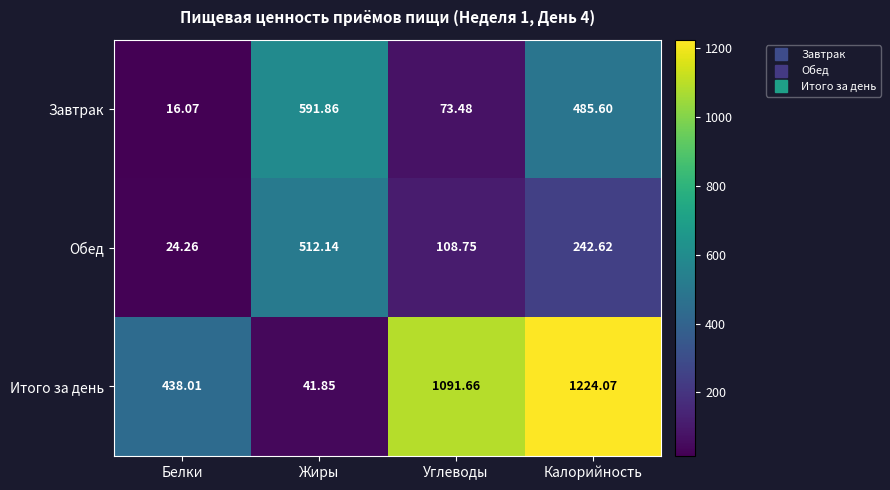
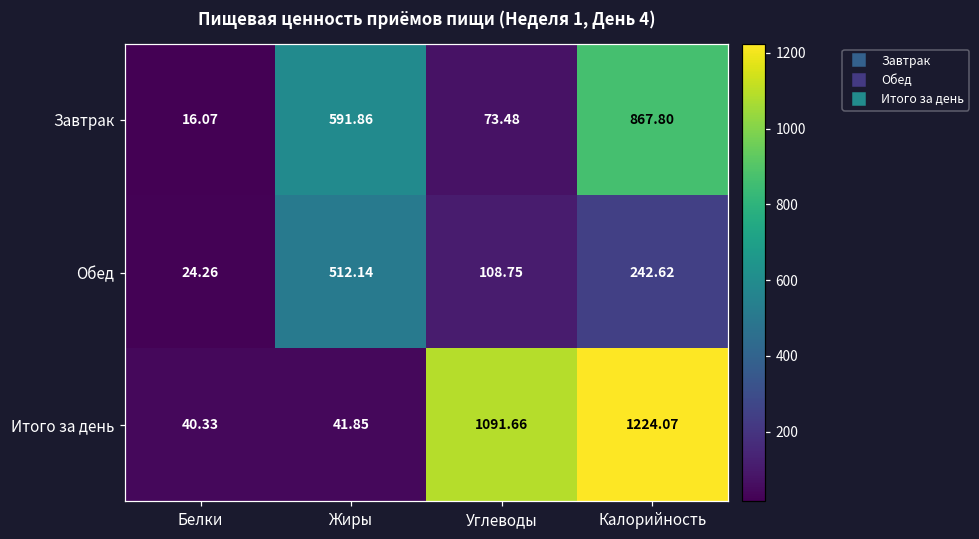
Завтрак, Калорийность: 485.60 -> 867.80
Итого за день, Белки: 438.01 -> 40.33
